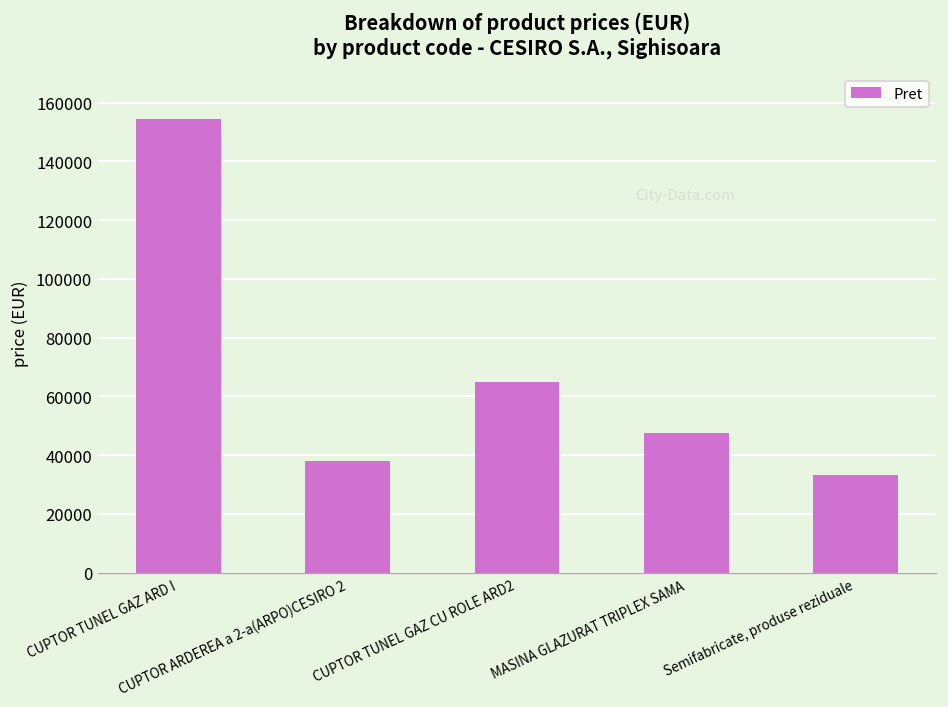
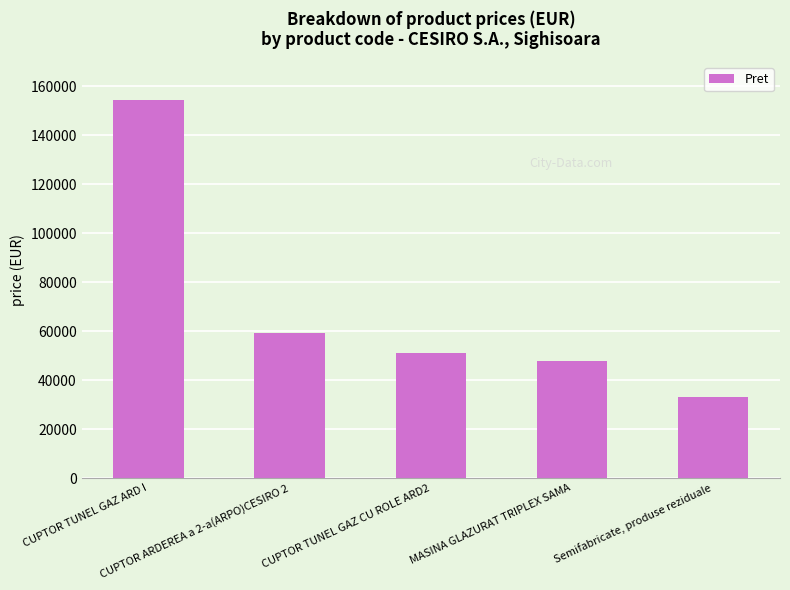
CUPTOR ARDEREA a 2-a(ARPO)CESIRO 2: 38000 -> 59000
CUPTOR TUNEL GAZ CU ROLE ARD2: 65000 -> 51000
